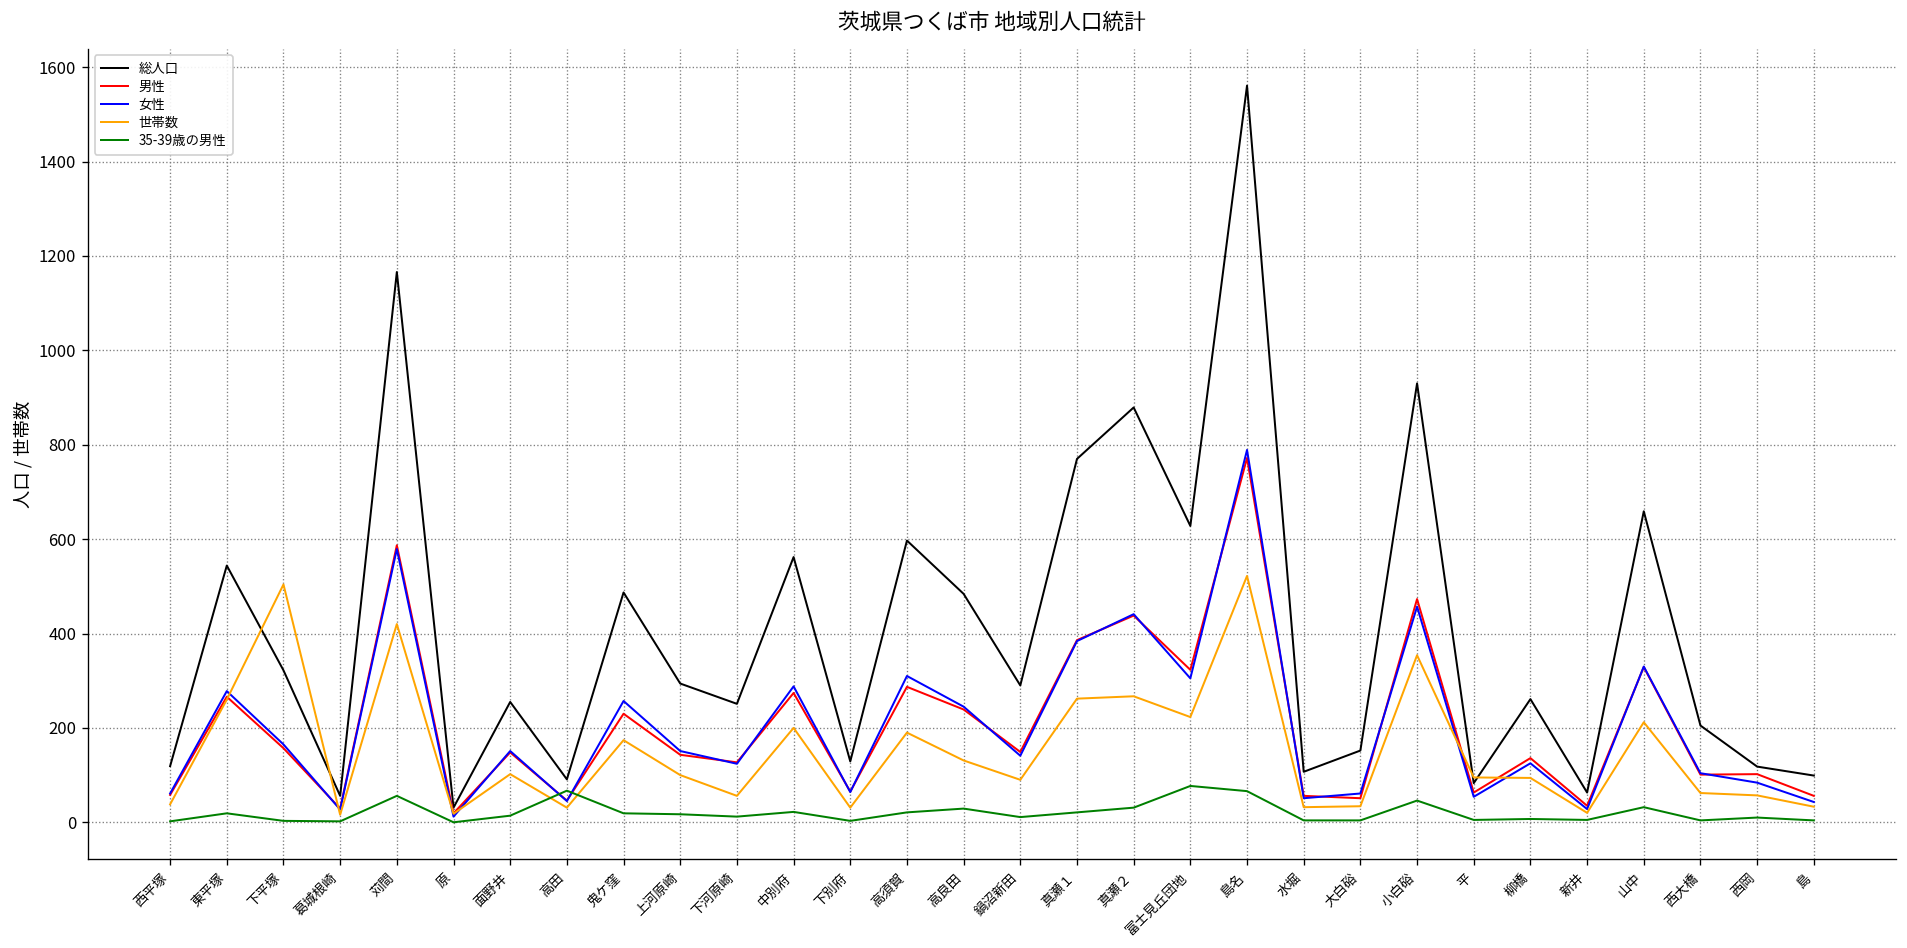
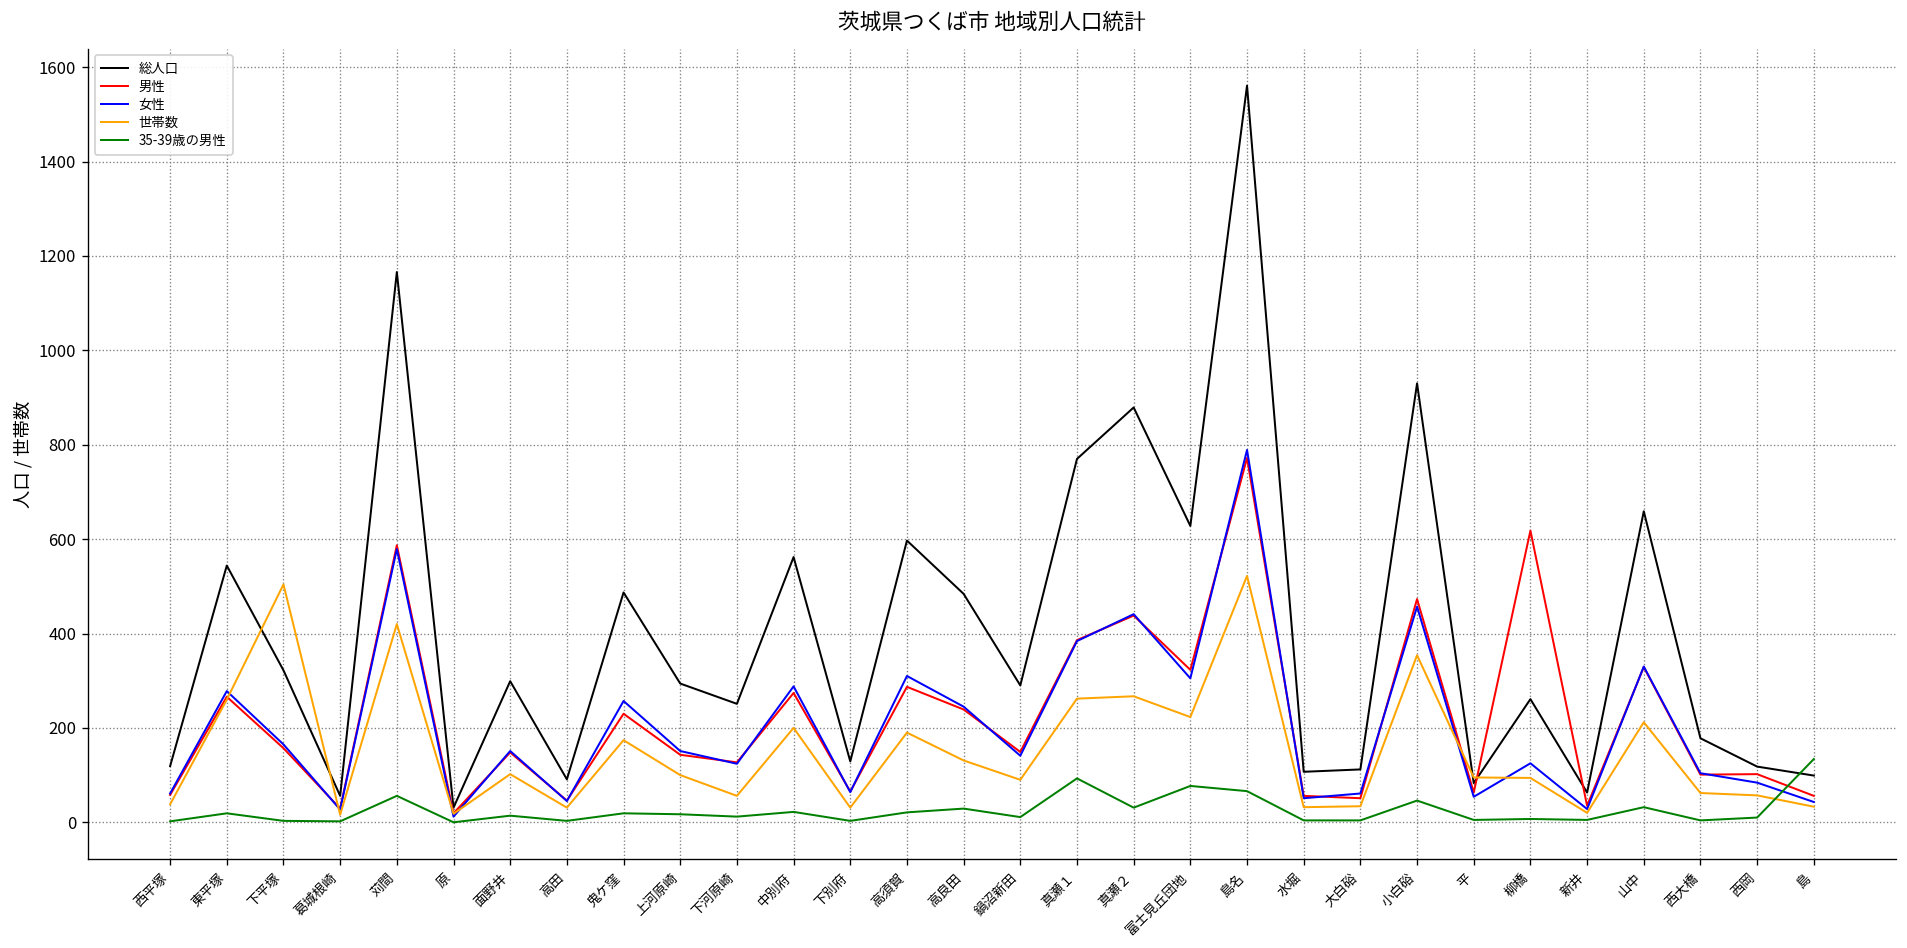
総人口, 面野井: 260 -> 300
35-39歳の男性, 高田: 70 -> 0
35-39歳の男性, 真瀬１: 20 -> 90
総人口, 大白硲: 150 -> 110
男性, 柳橋: 140 -> 620
総人口, 西大橋: 210 -> 180
35-39歳の男性, 島: 0 -> 130
